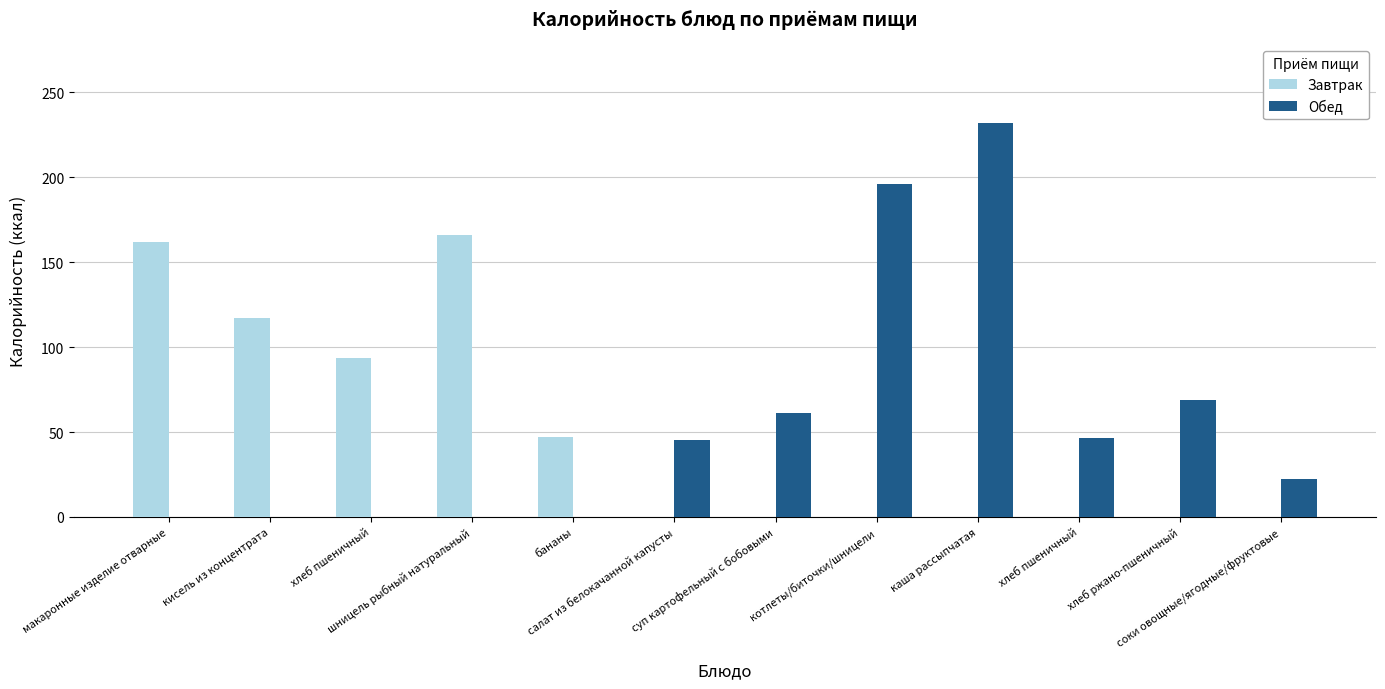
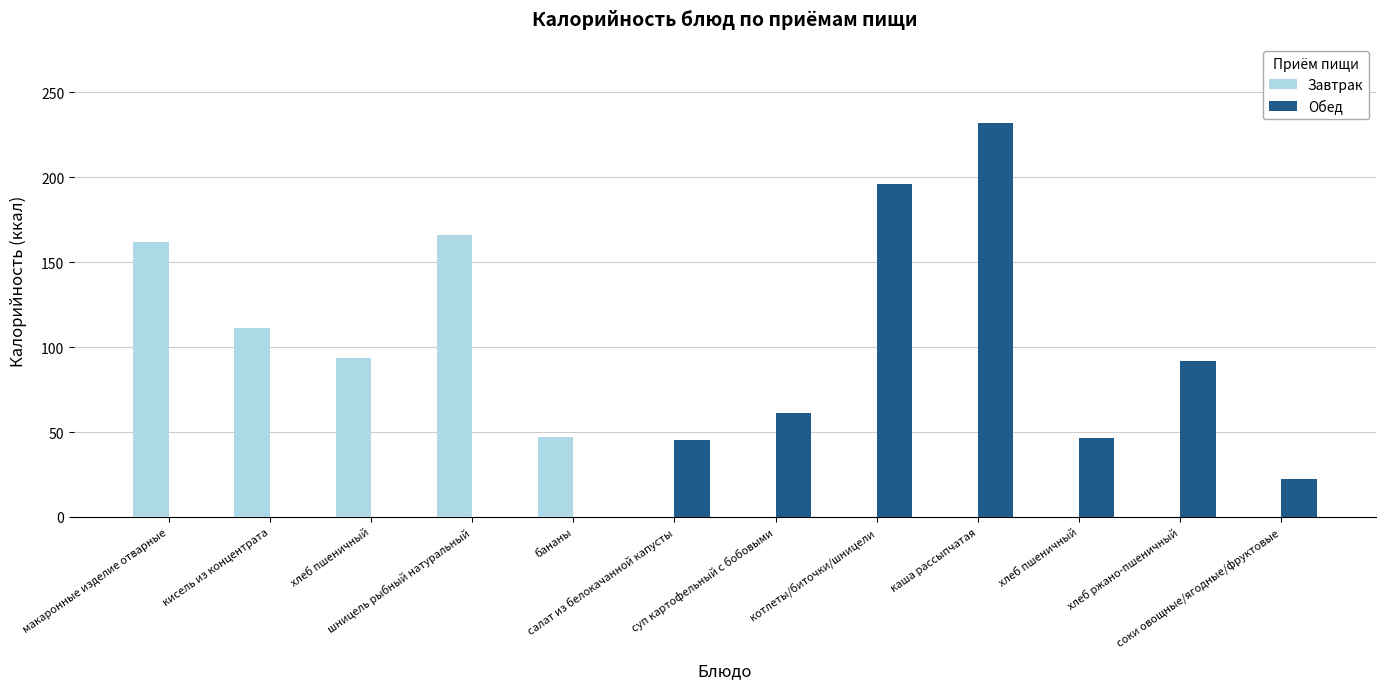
Завтрак, кисель из концентрата: 117 -> 111
Обед, хлеб ржано-пшеничный: 69 -> 92
